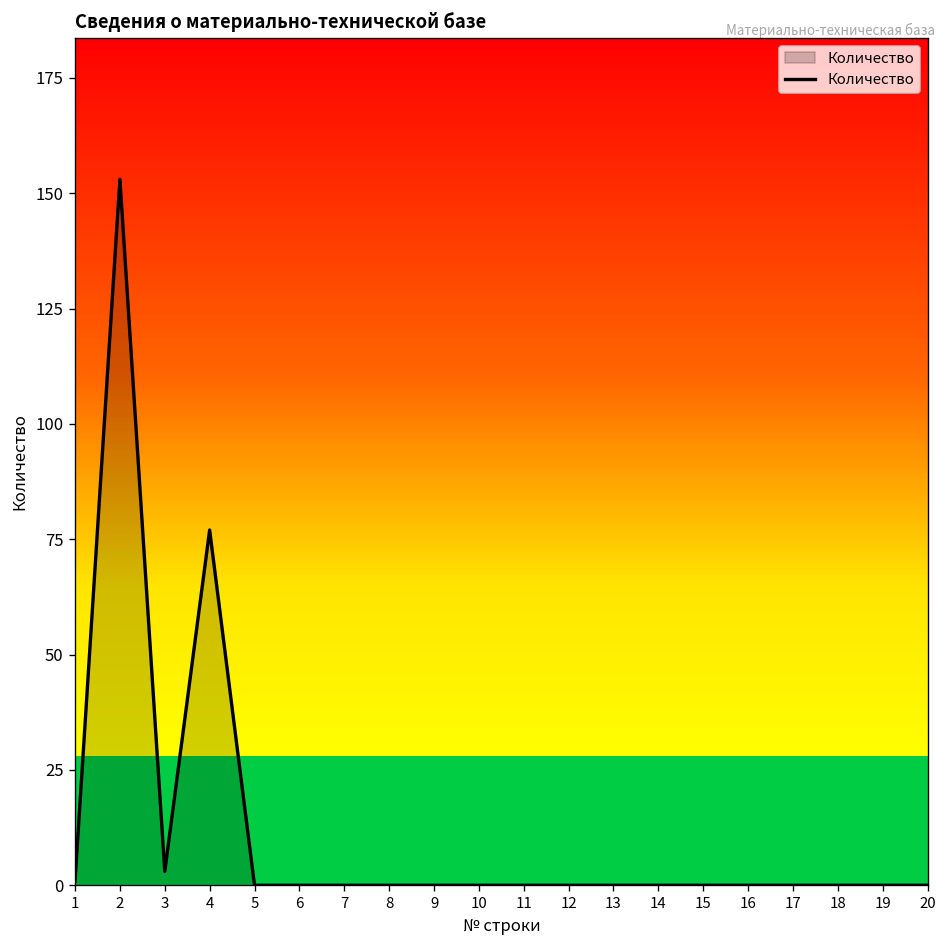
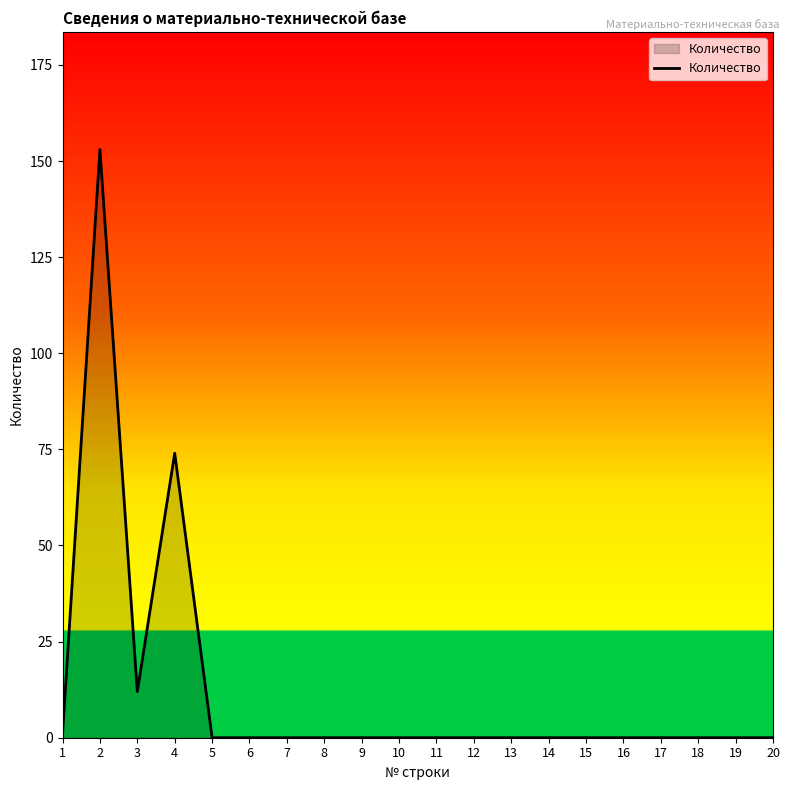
3: 3 -> 12
4: 77 -> 74
